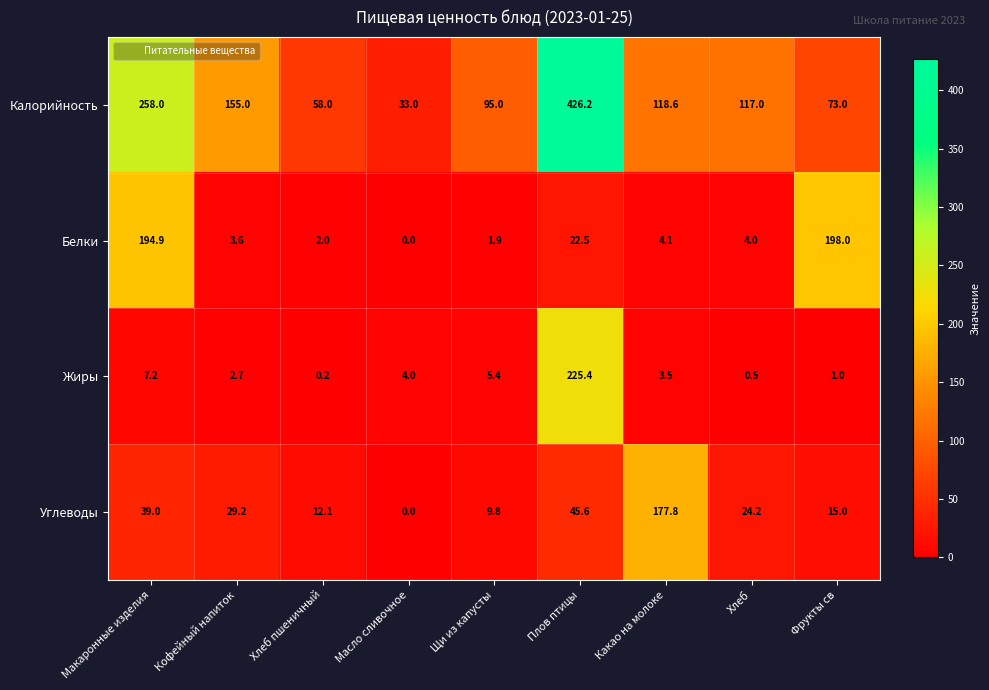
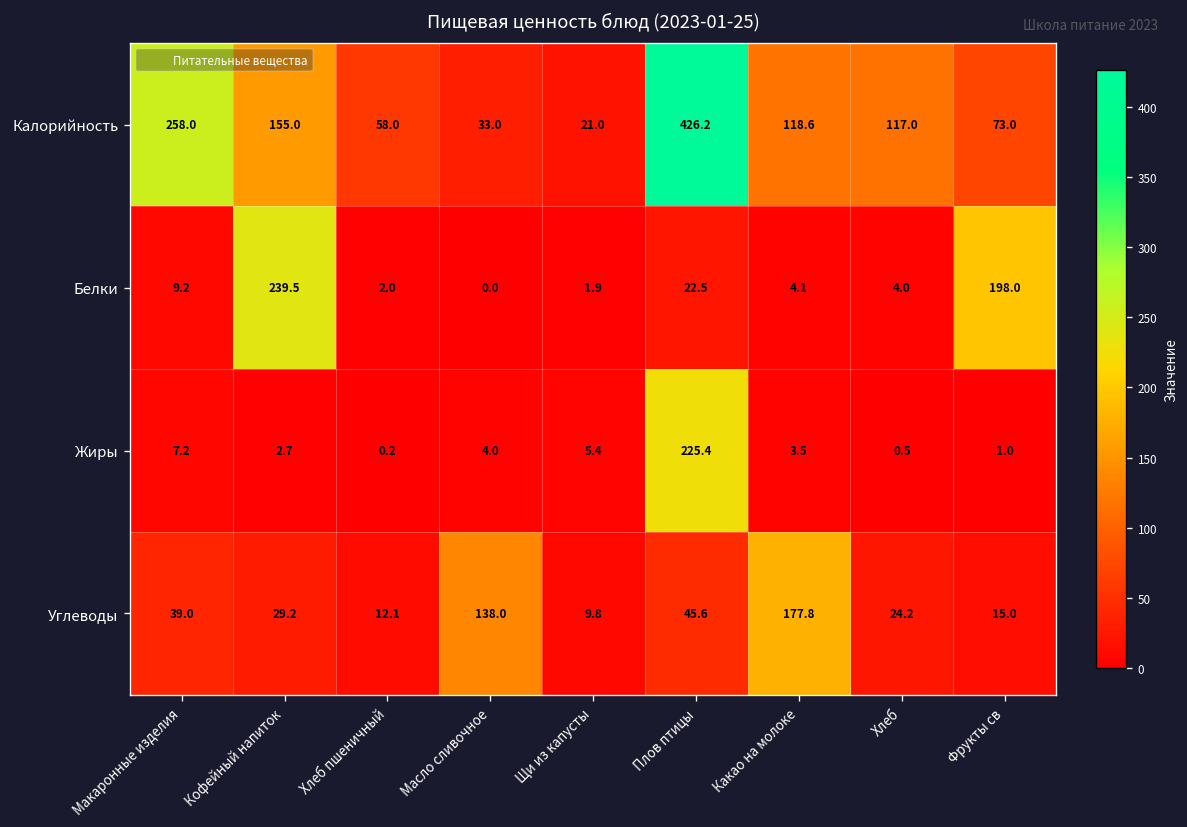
Калорийность, Щи из капусты: 95.0 -> 21.0
Белки, Макаронные изделия: 194.9 -> 9.2
Белки, Кофейный напиток: 3.6 -> 239.5
Углеводы, Масло сливочное: 0.0 -> 138.0
